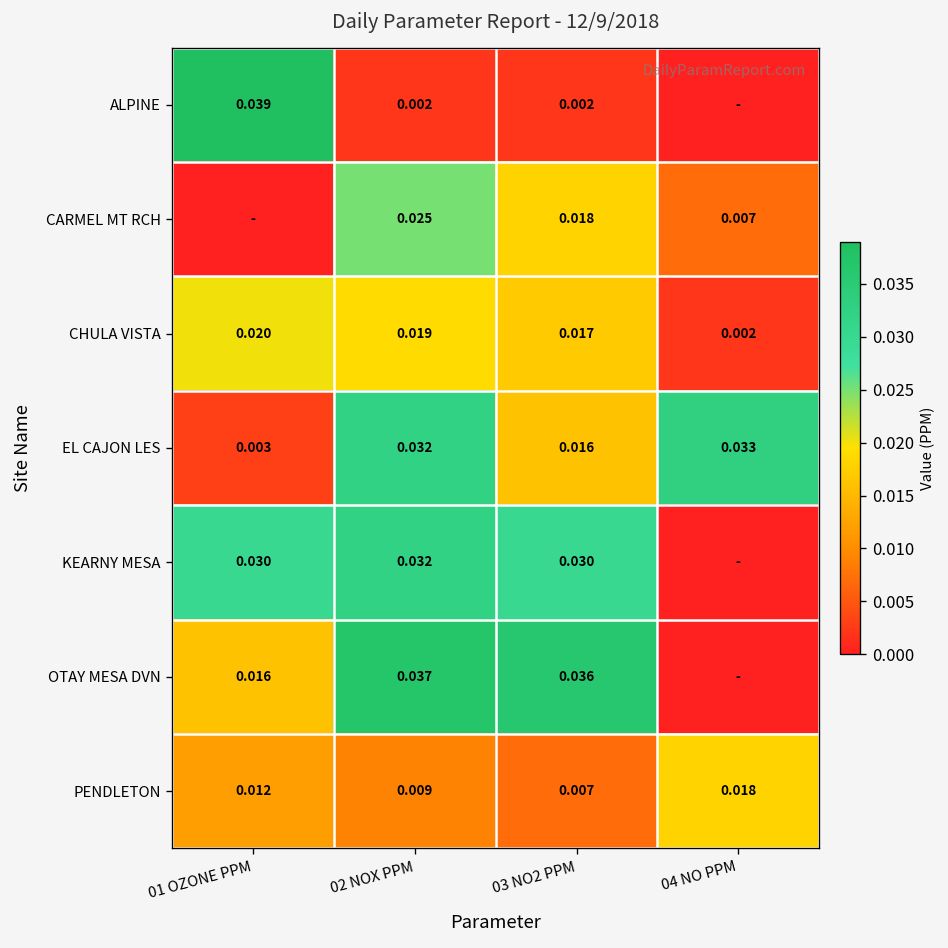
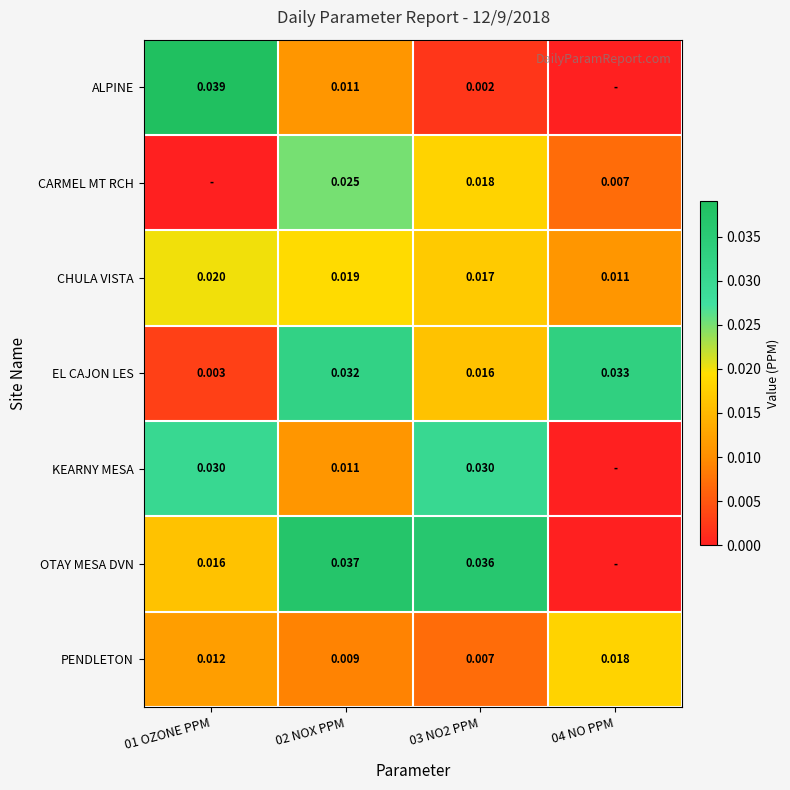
ALPINE, 02 NOX PPM: 0.002 -> 0.011
CHULA VISTA, 04 NO PPM: 0.002 -> 0.011
KEARNY MESA, 02 NOX PPM: 0.032 -> 0.011
